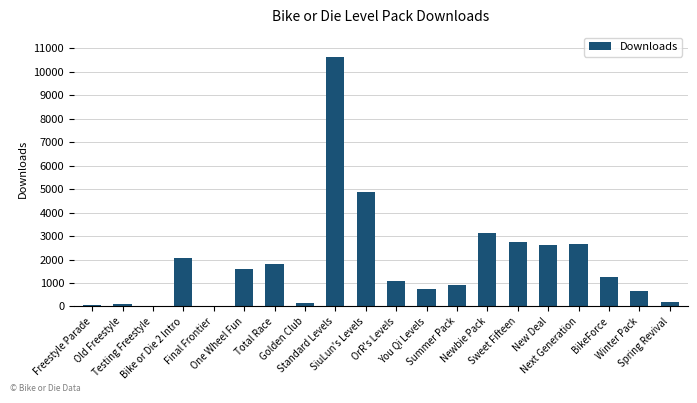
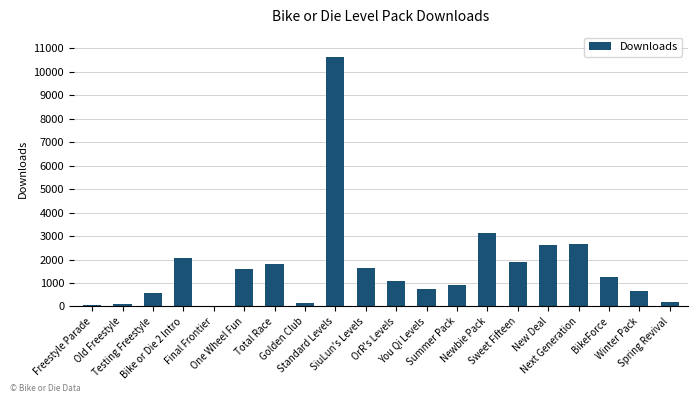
Testing Freestyle: 0 -> 600
SiuLun's Levels: 4900 -> 1700
Sweet Fifteen: 2700 -> 1900
